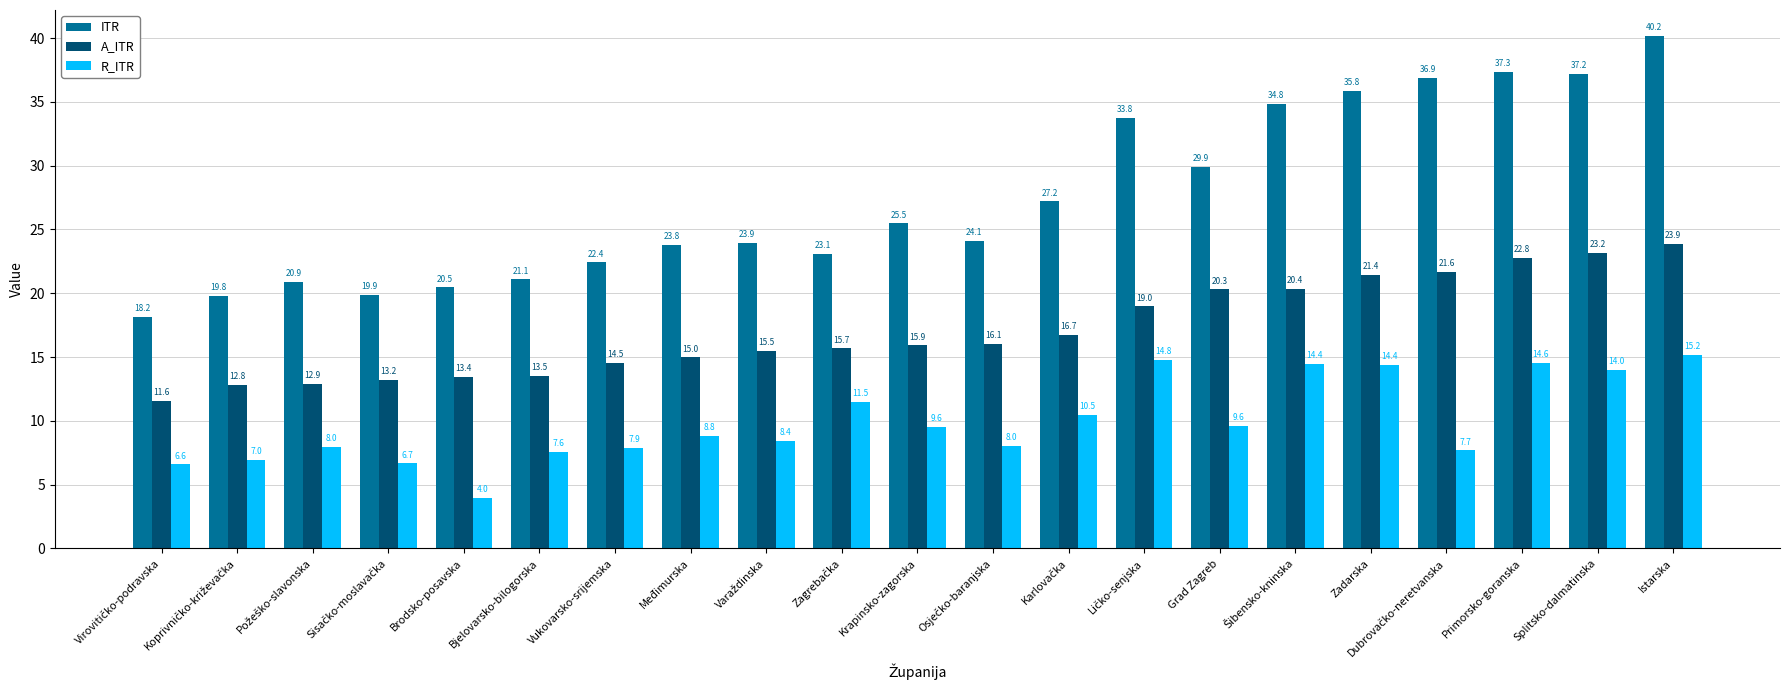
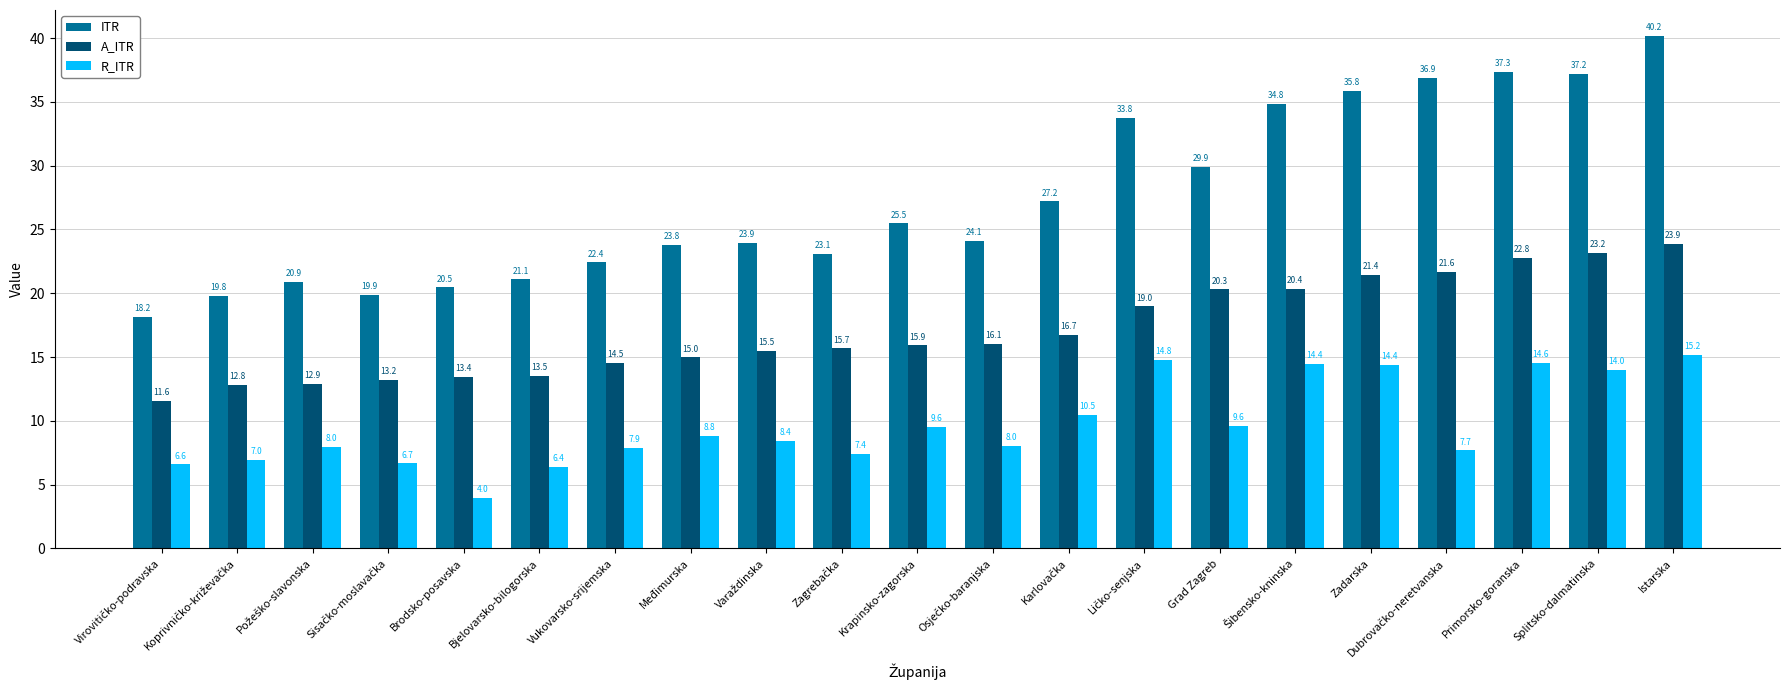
R_ITR, Bjelovarsko-bilogorska: 7.6 -> 6.4
R_ITR, Zagrebačka: 11.5 -> 7.4
